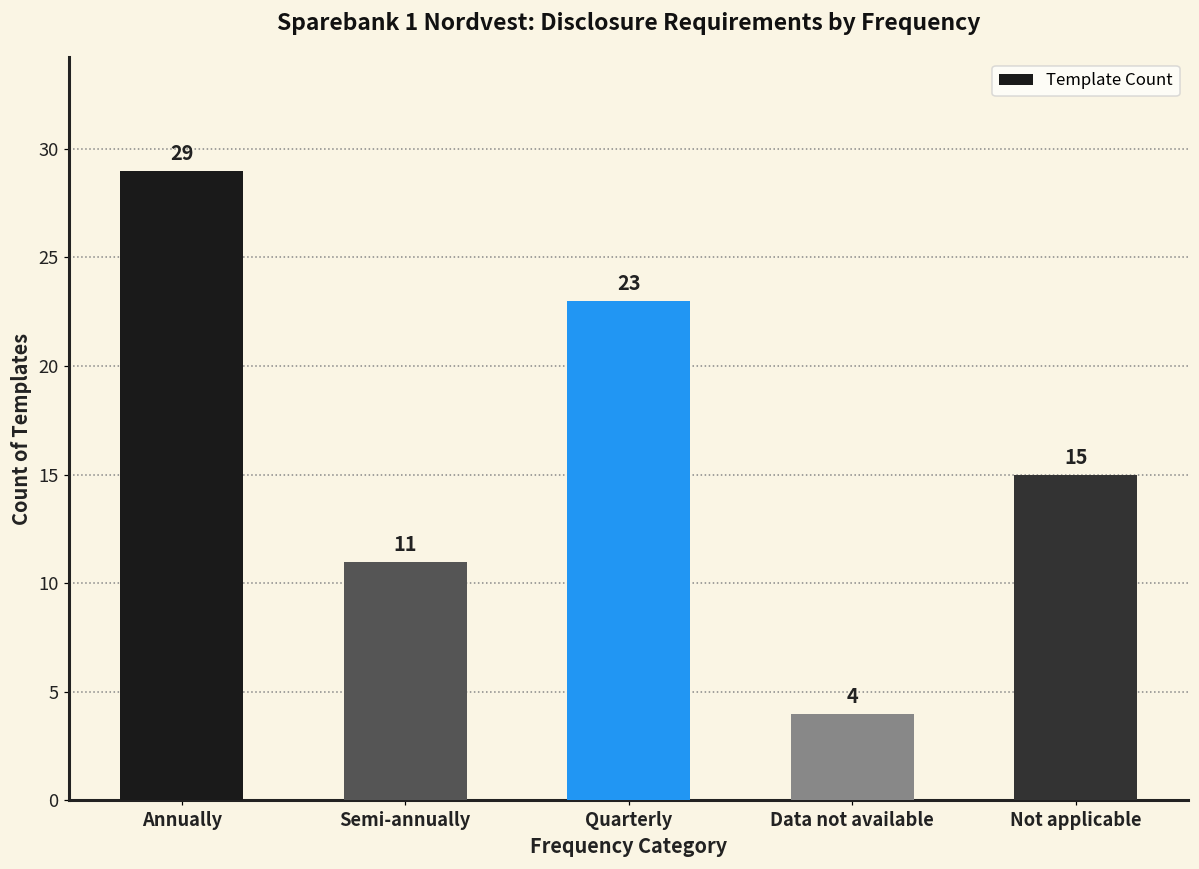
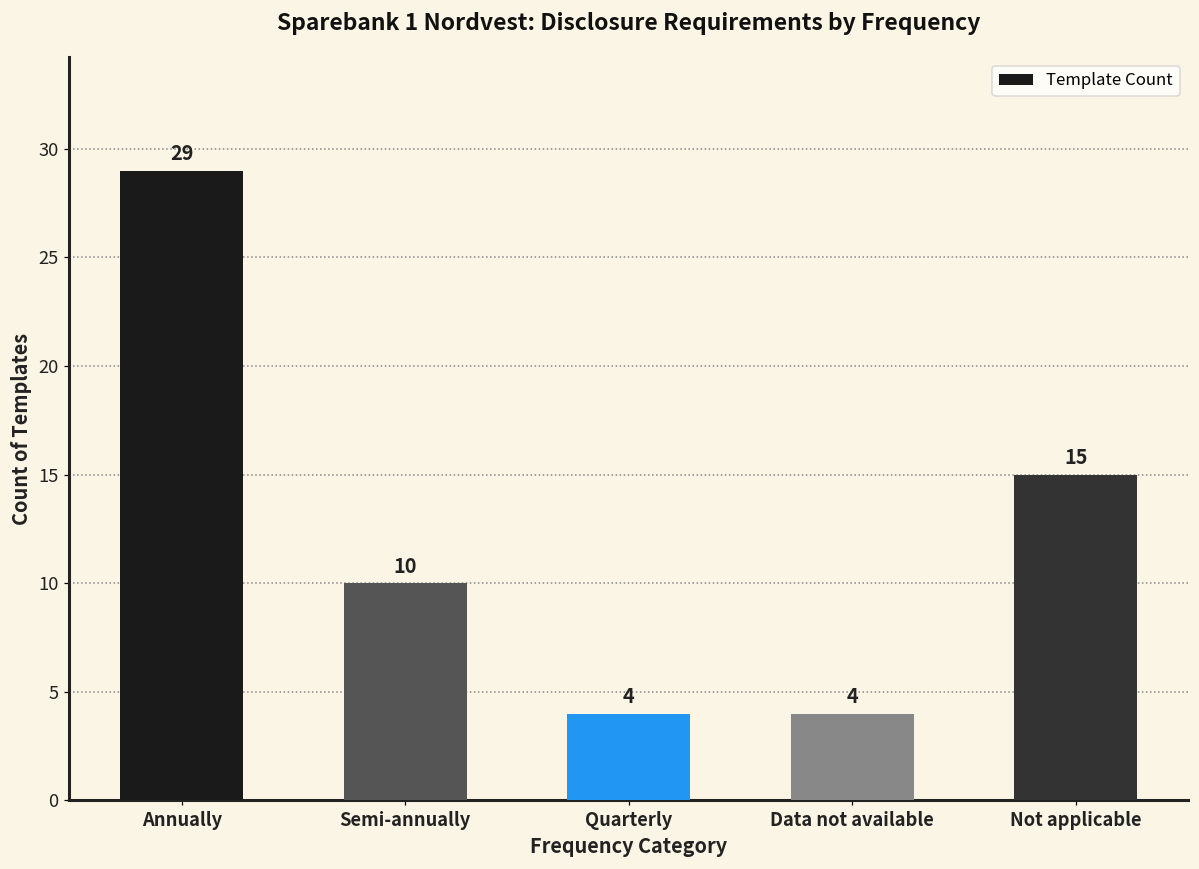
Semi-annually: 11 -> 10
Quarterly: 23 -> 4
